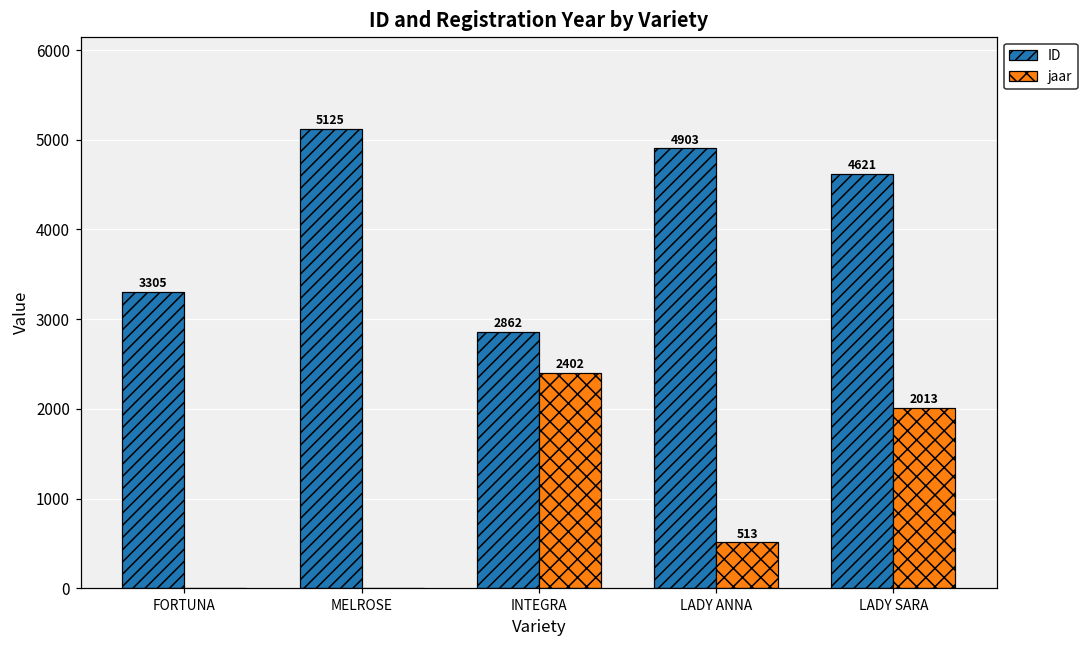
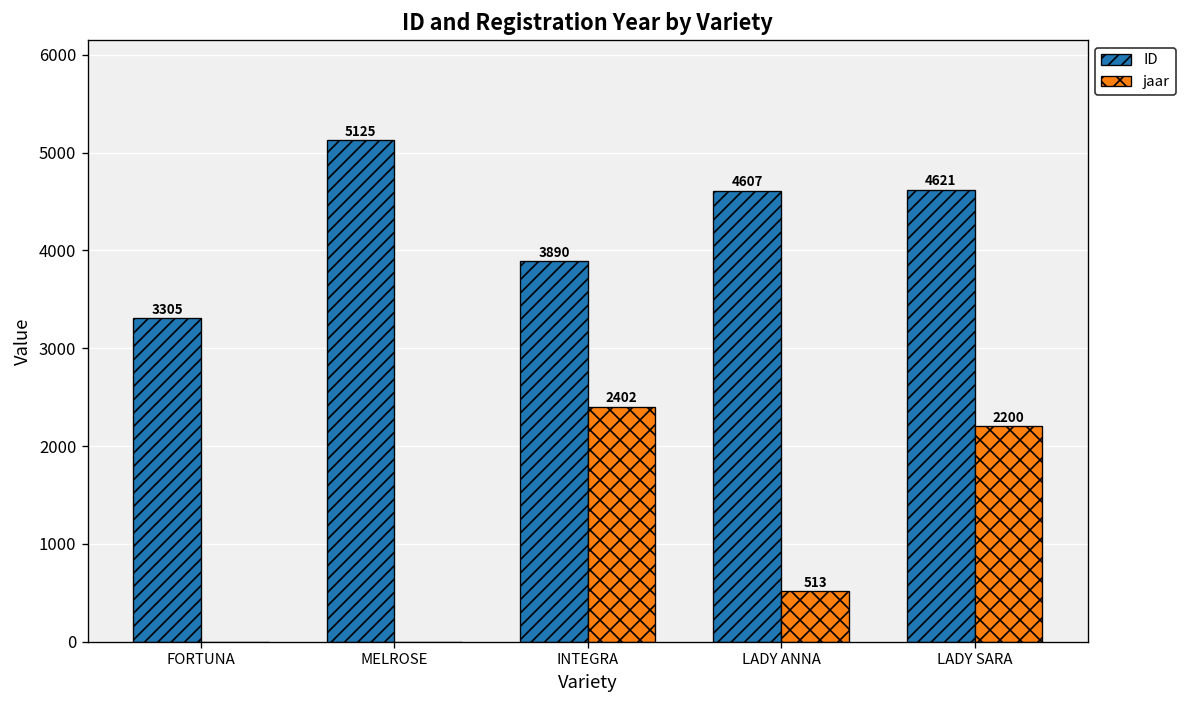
ID, INTEGRA: 2862 -> 3890
ID, LADY ANNA: 4903 -> 4607
jaar, LADY SARA: 2013 -> 2200
